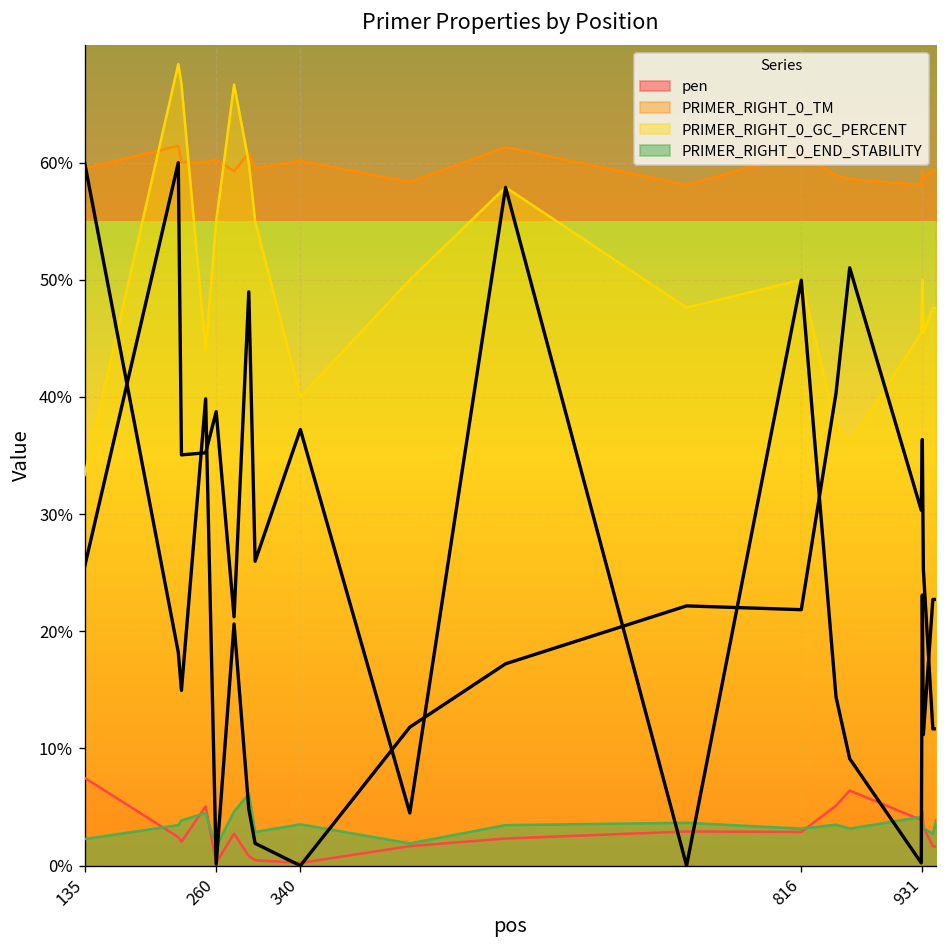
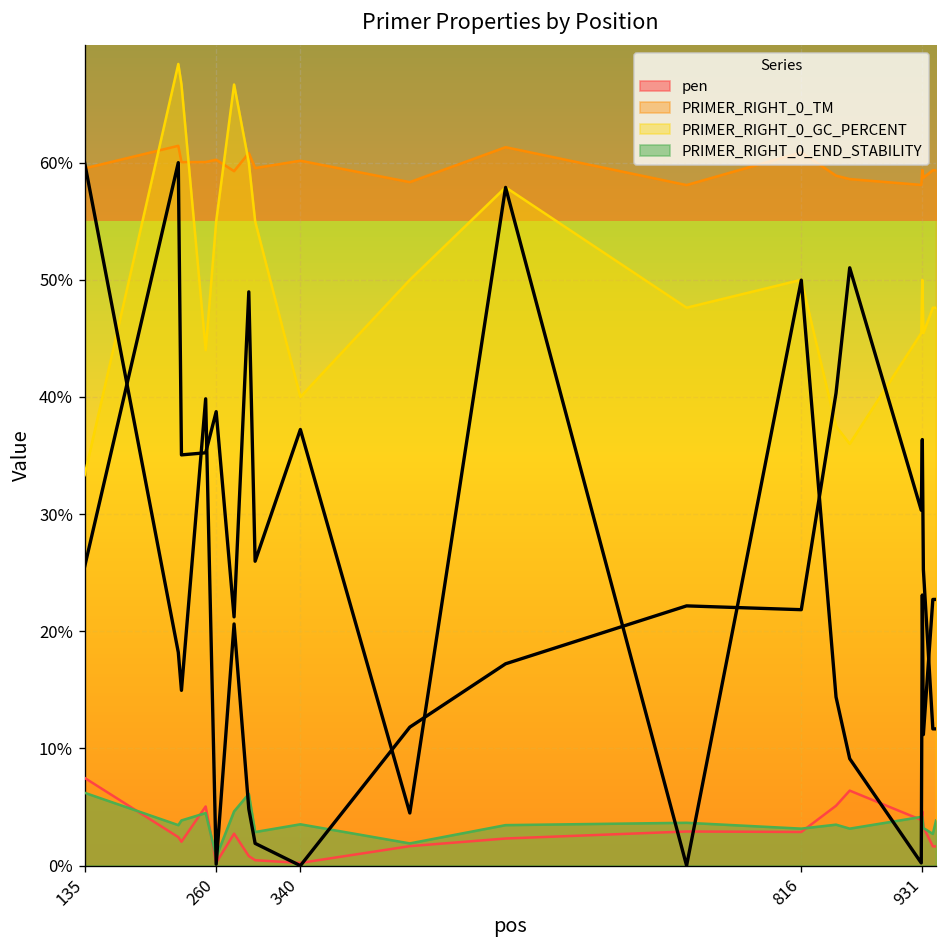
PRIMER_RIGHT_0_END_STABILITY, 135: 2% -> 6%
PRIMER_RIGHT_0_END_STABILITY, 260: 2% -> 1%
